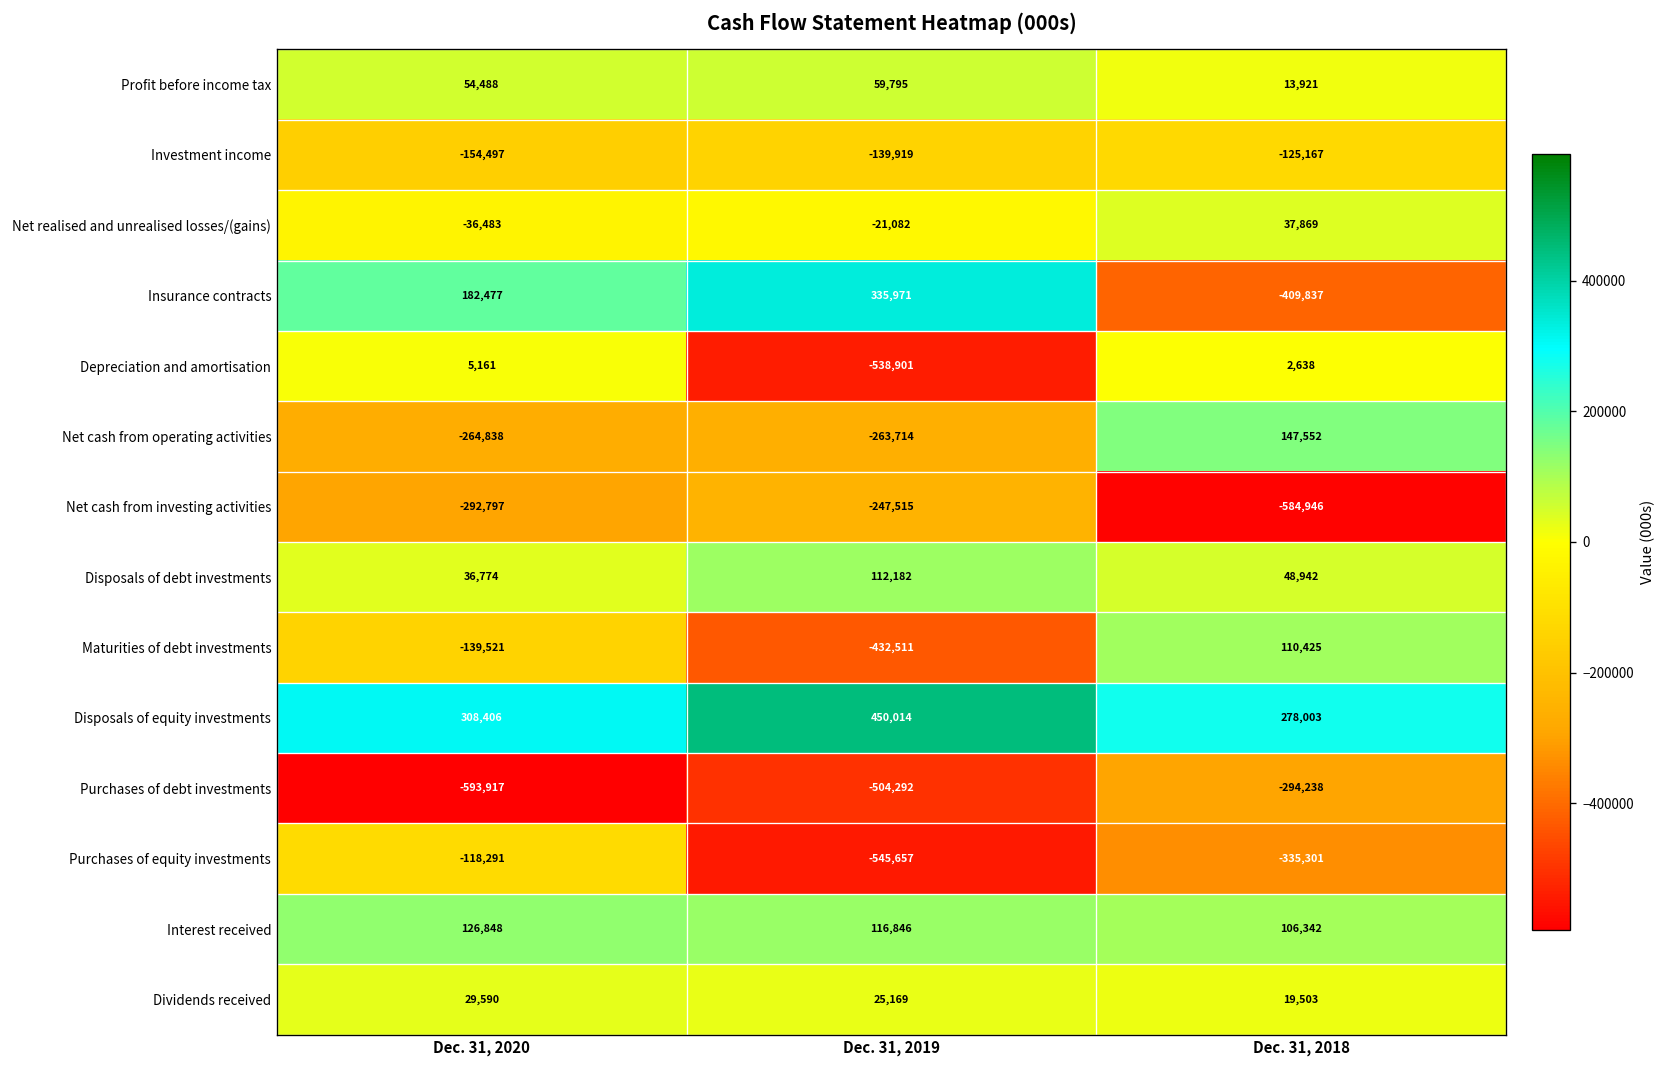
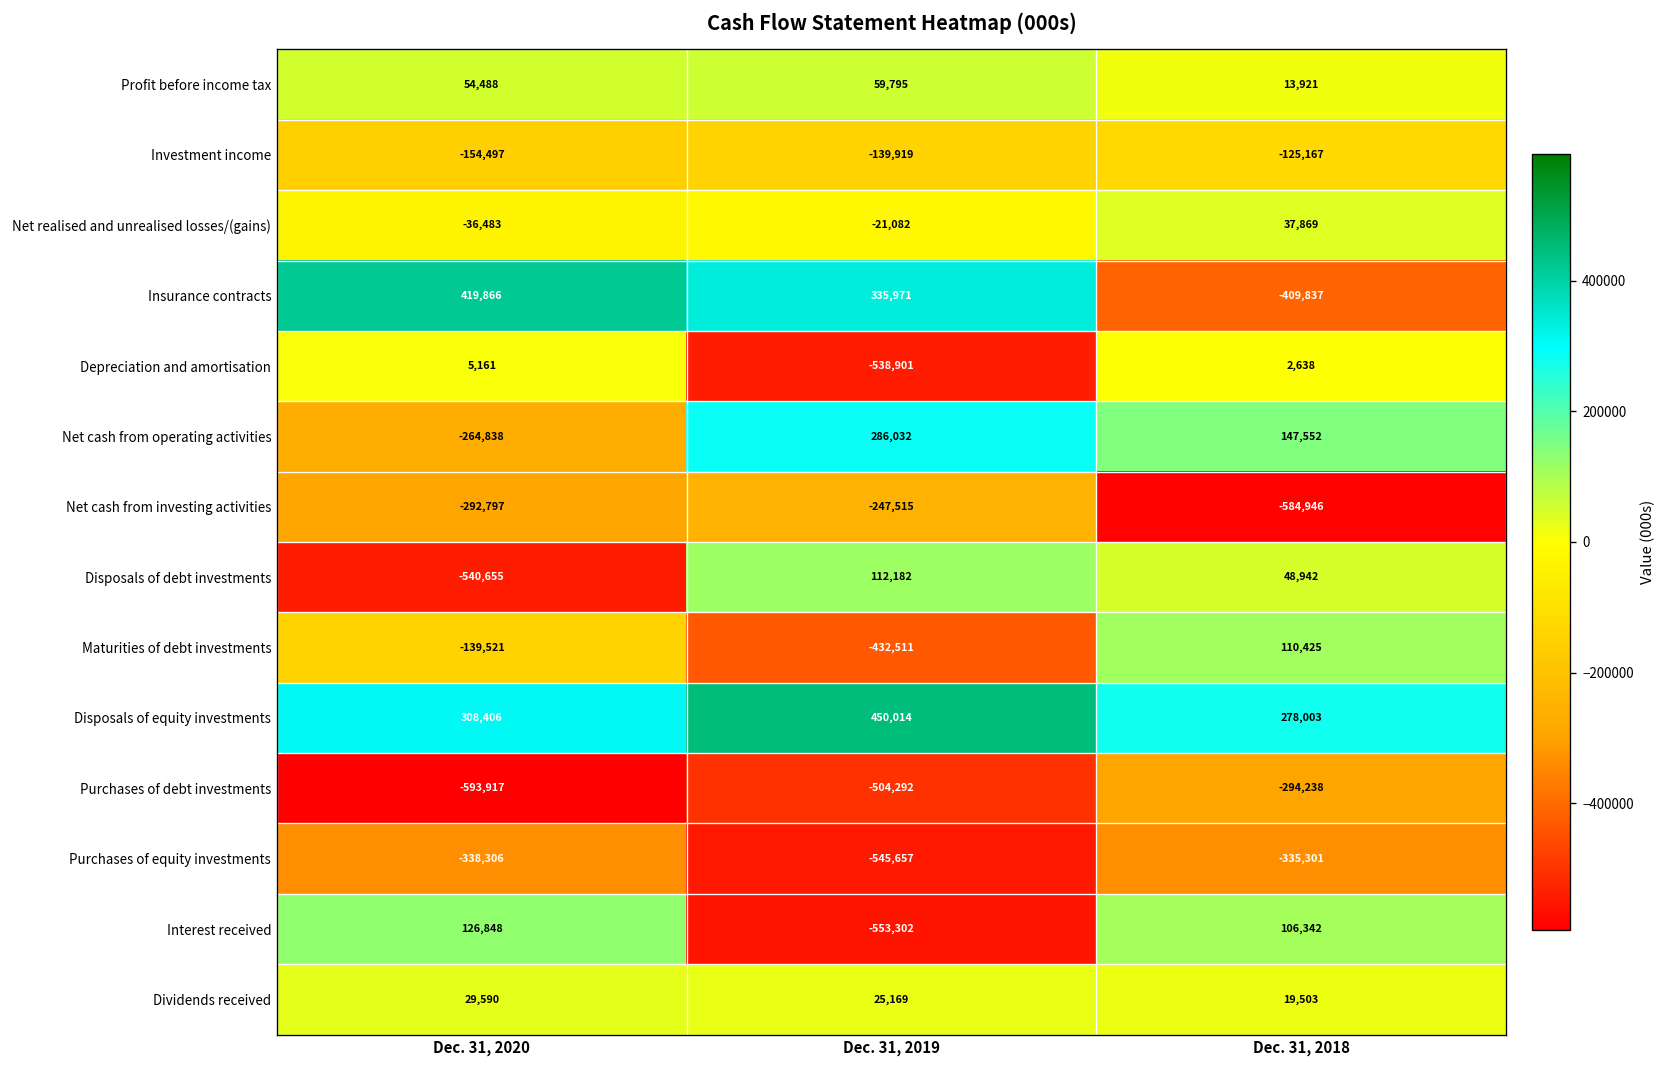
Insurance contracts, Dec. 31, 2020: 182,477 -> 419,866
Net cash from operating activities, Dec. 31, 2019: -263,714 -> 286,032
Disposals of debt investments, Dec. 31, 2020: 36,774 -> -540,655
Purchases of equity investments, Dec. 31, 2020: -118,291 -> -338,306
Interest received, Dec. 31, 2019: 116,846 -> -553,302
